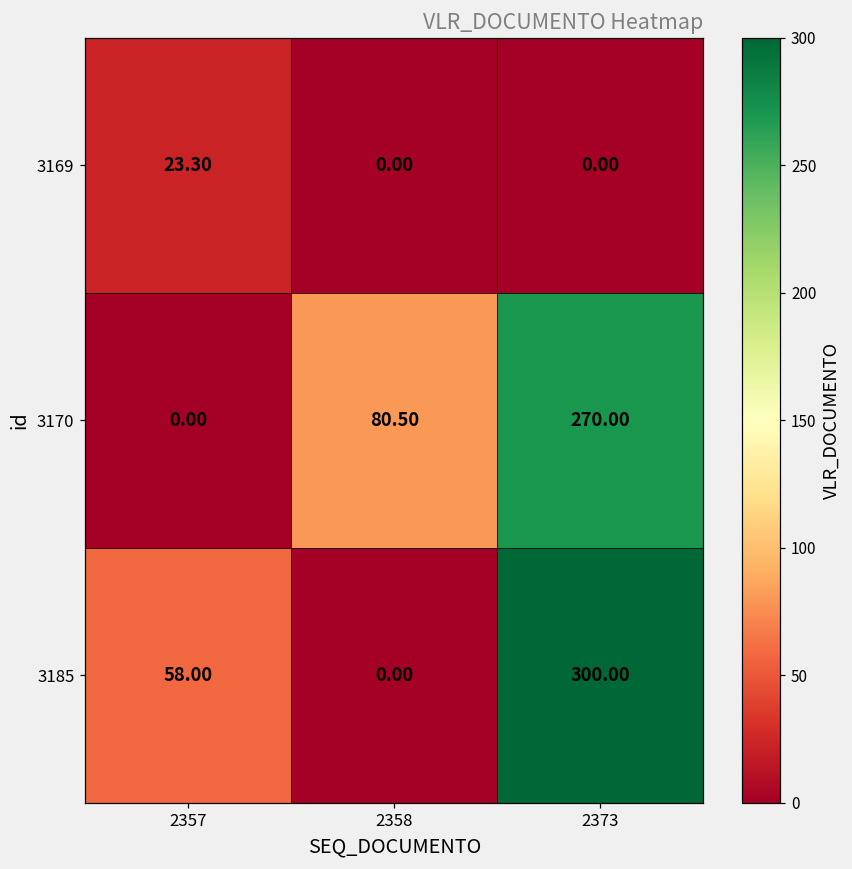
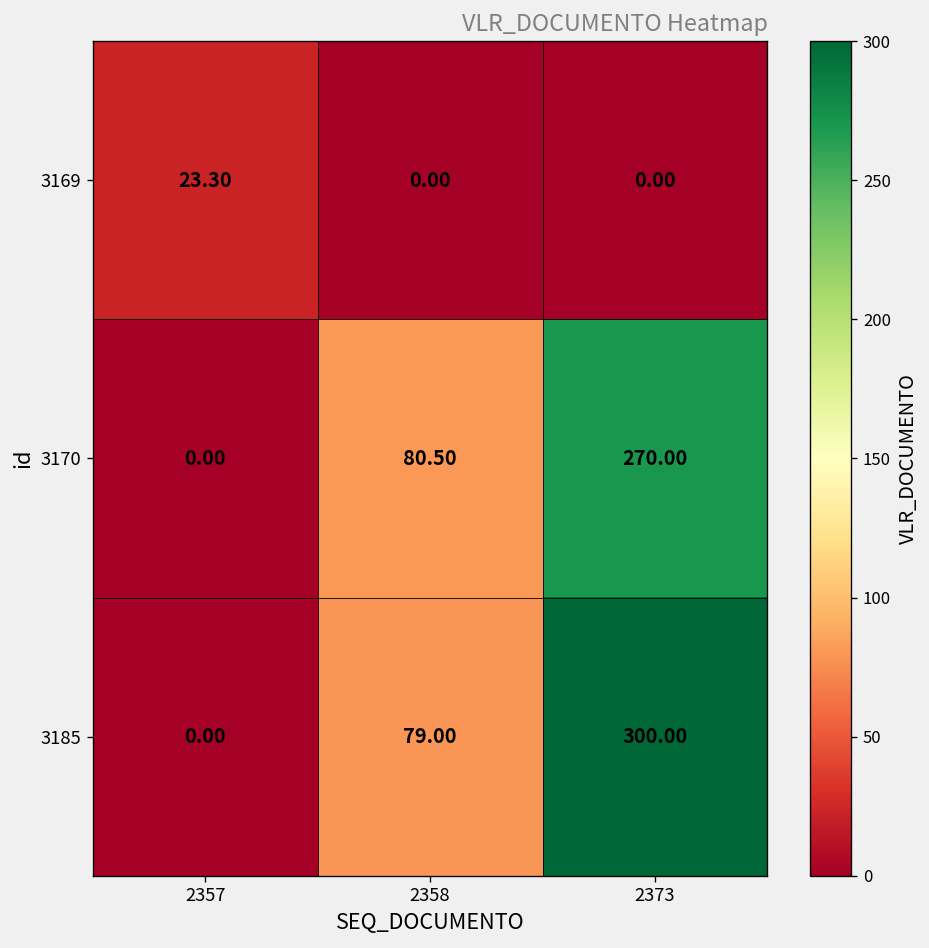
3185, 2357: 58.00 -> 0.00
3185, 2358: 0.00 -> 79.00
